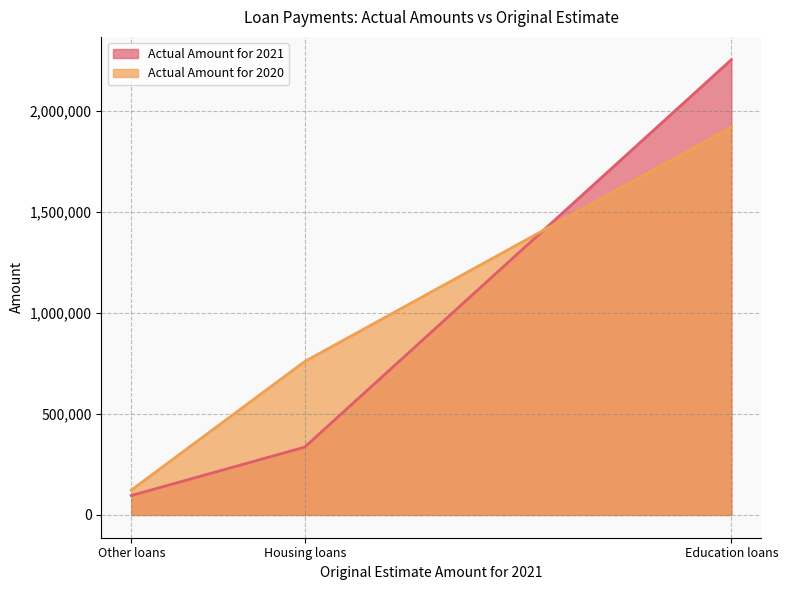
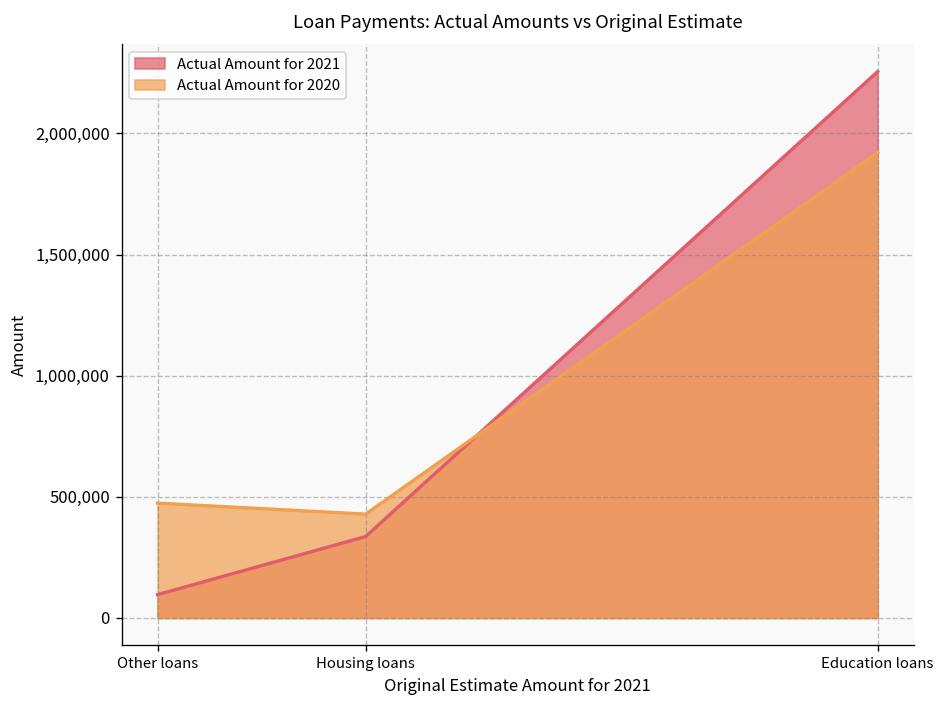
Actual Amount for 2020, Other loans: 120,000 -> 470,000
Actual Amount for 2020, Housing loans: 760,000 -> 430,000
